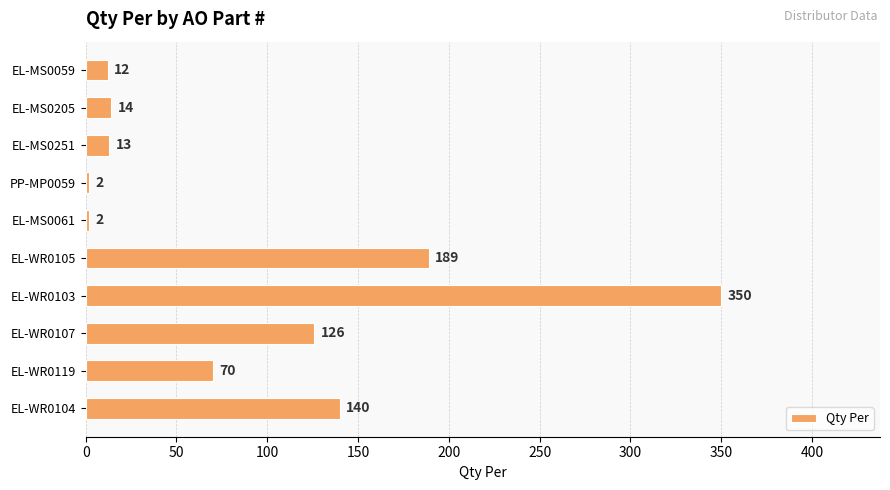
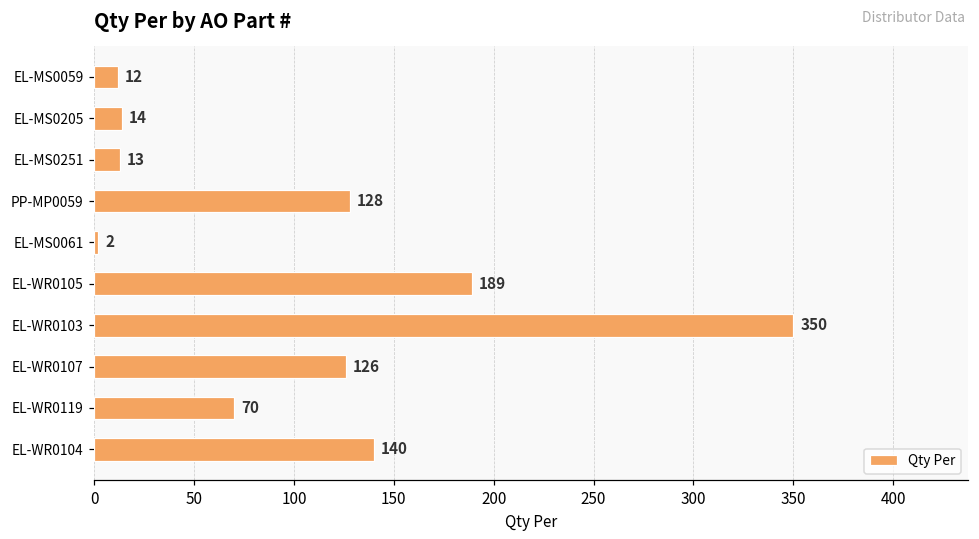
PP-MP0059: 2 -> 128
